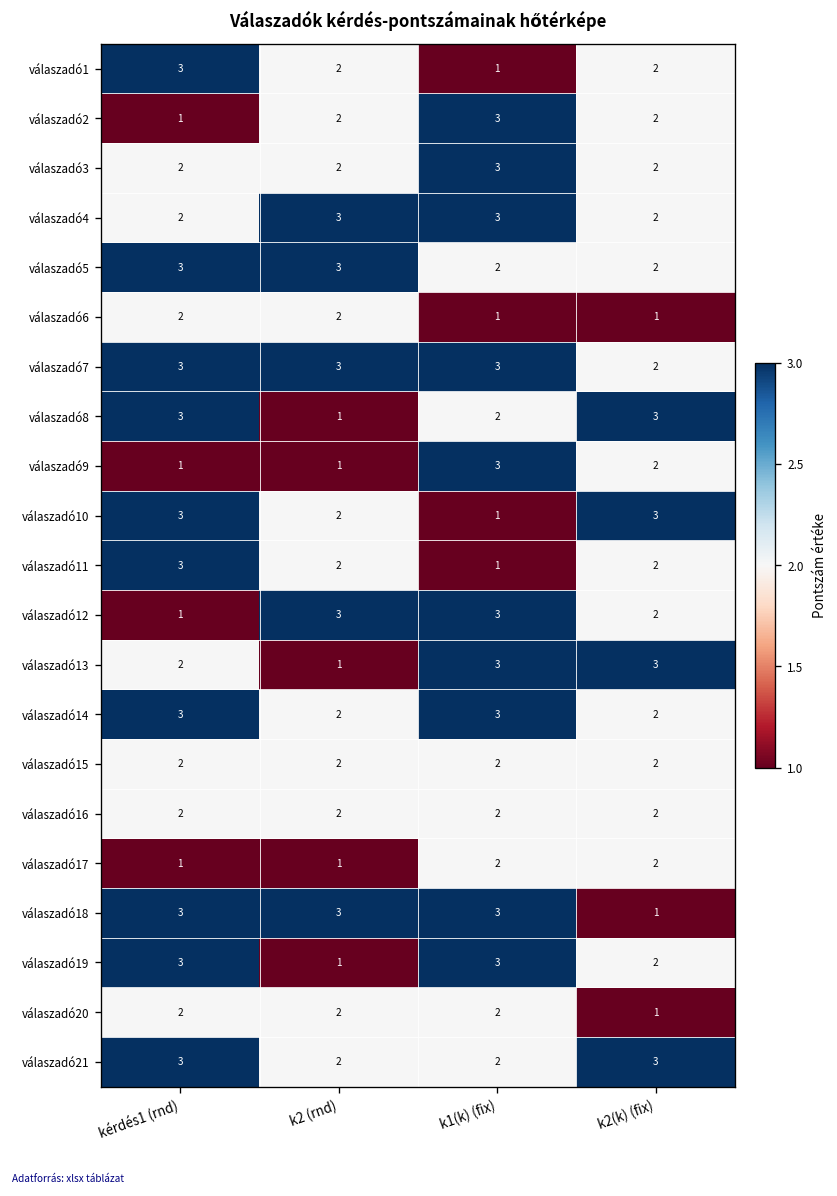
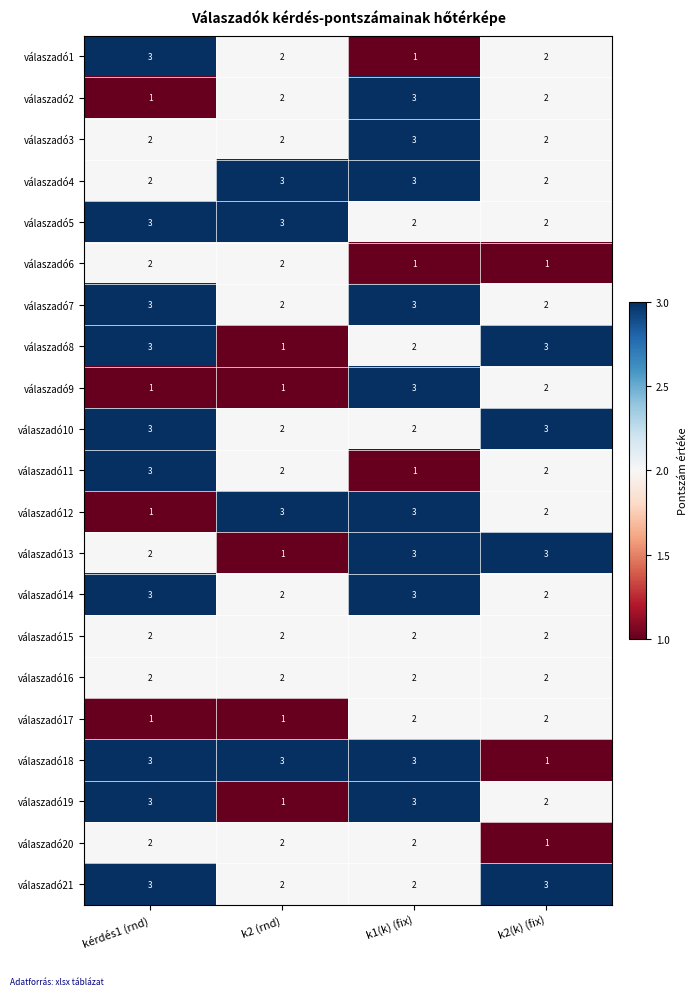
válaszadó7, k2 (rnd): 3 -> 2
válaszadó10, k1(k) (fix): 1 -> 2
